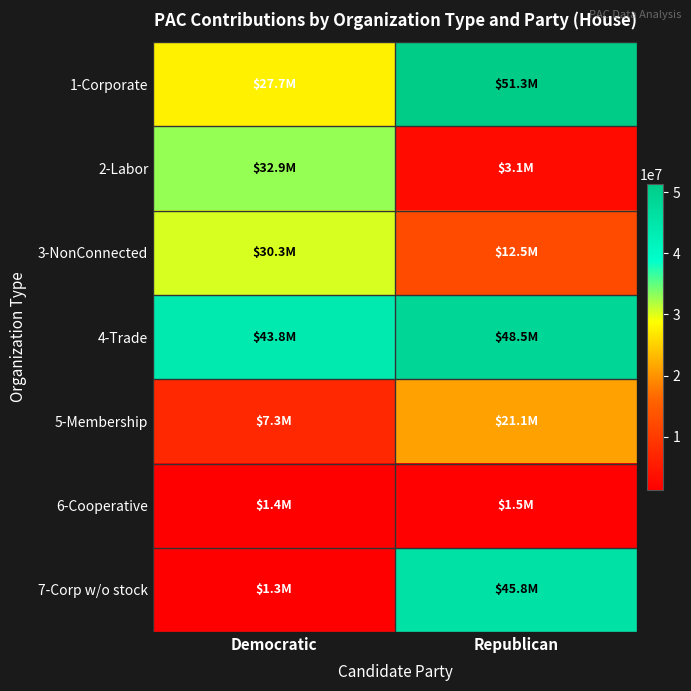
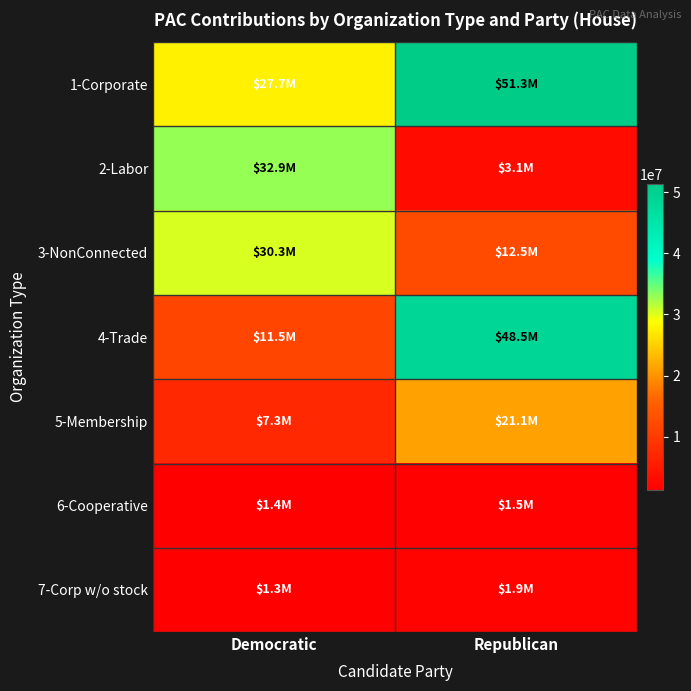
4-Trade, Democratic: $43.8M -> $11.5M
7-Corp w/o stock, Republican: $45.8M -> $1.9M
